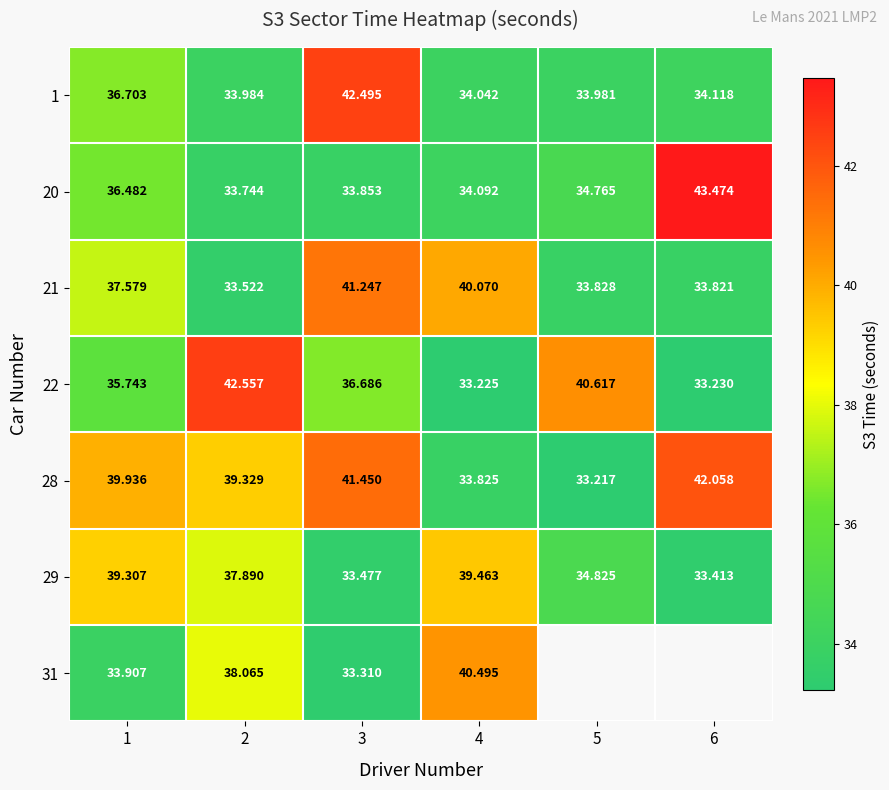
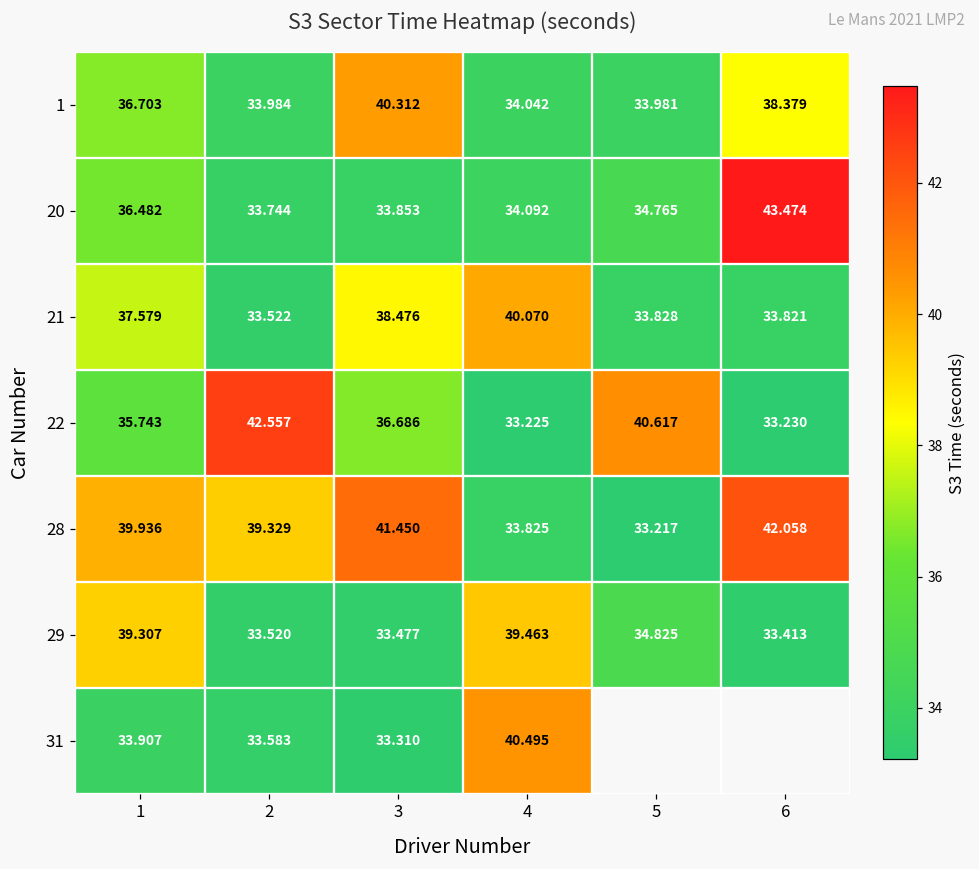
1, 3: 42.495 -> 40.312
1, 6: 34.118 -> 38.379
21, 3: 41.247 -> 38.476
29, 2: 37.890 -> 33.520
31, 2: 38.065 -> 33.583
